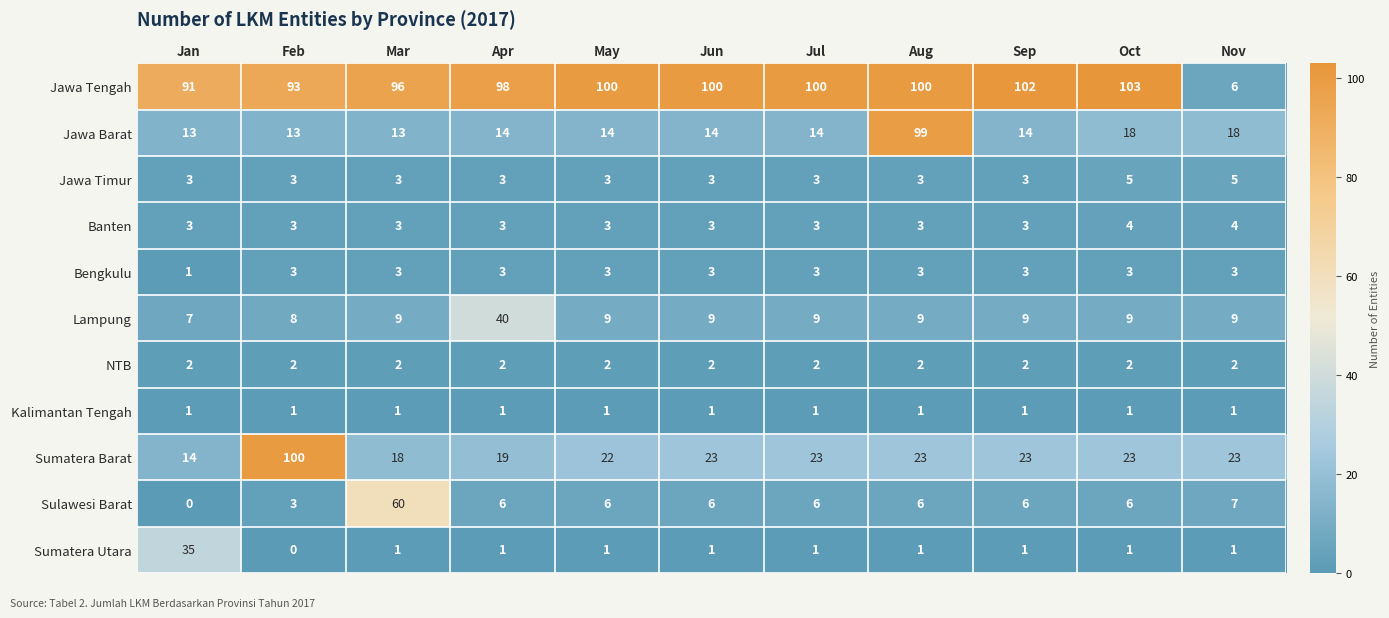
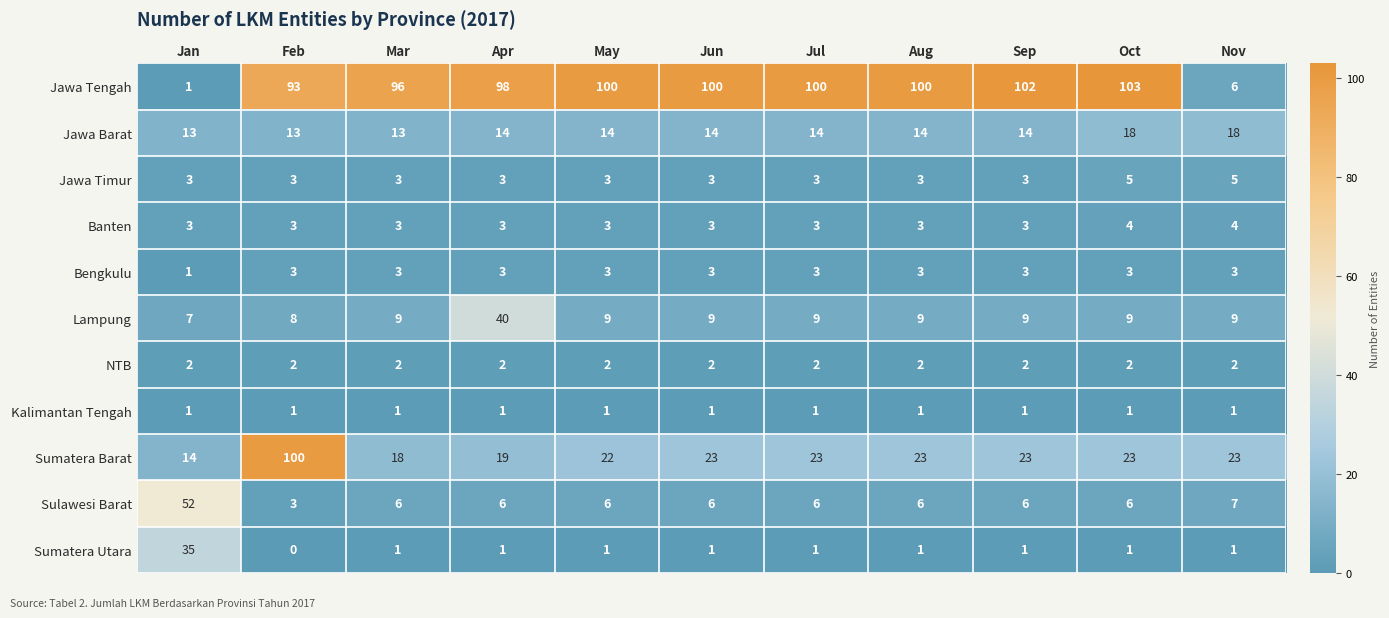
Jawa Tengah, Jan: 91 -> 1
Jawa Barat, Aug: 99 -> 14
Sulawesi Barat, Jan: 0 -> 52
Sulawesi Barat, Mar: 60 -> 6
